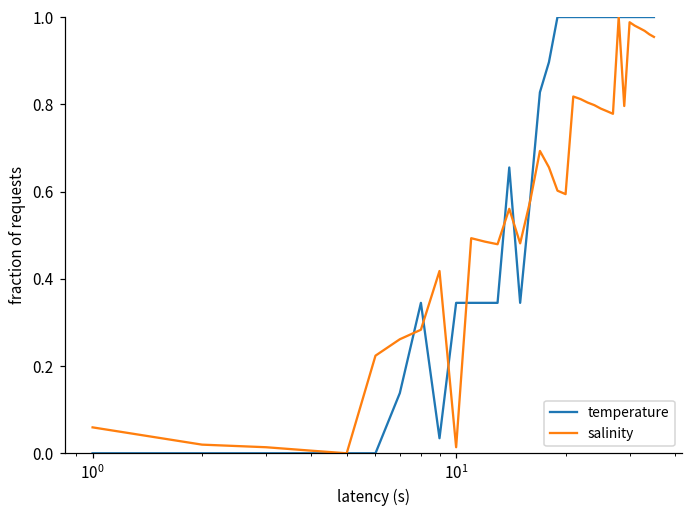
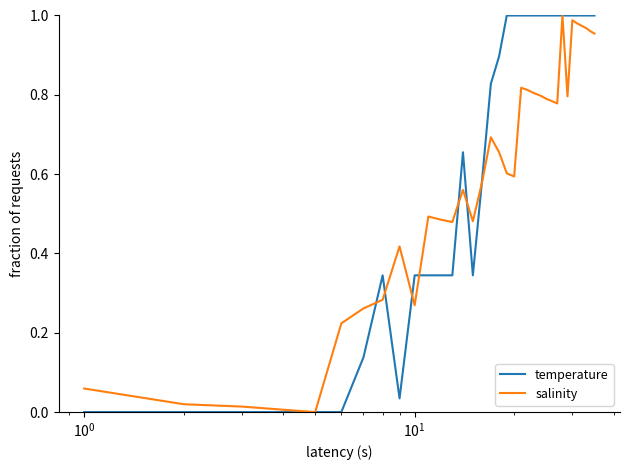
salinity, 10^1: 0.01 -> 0.27
